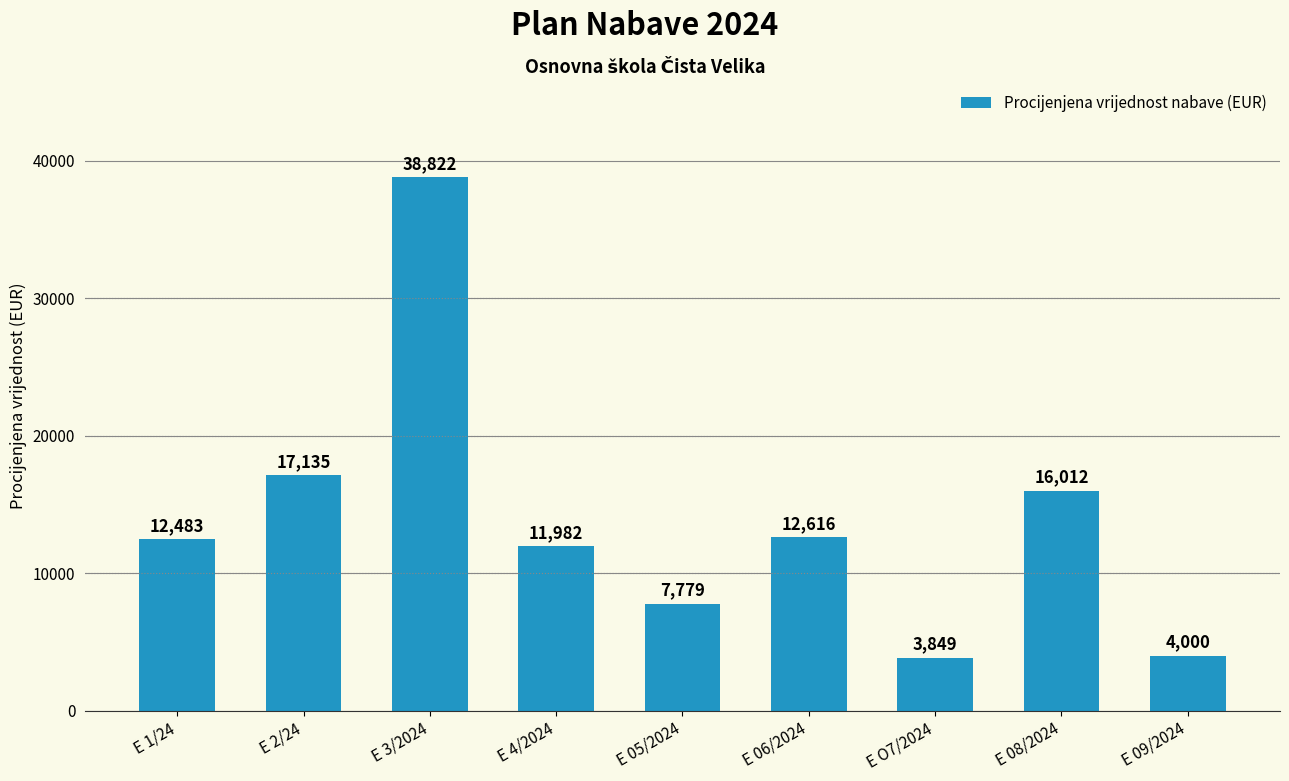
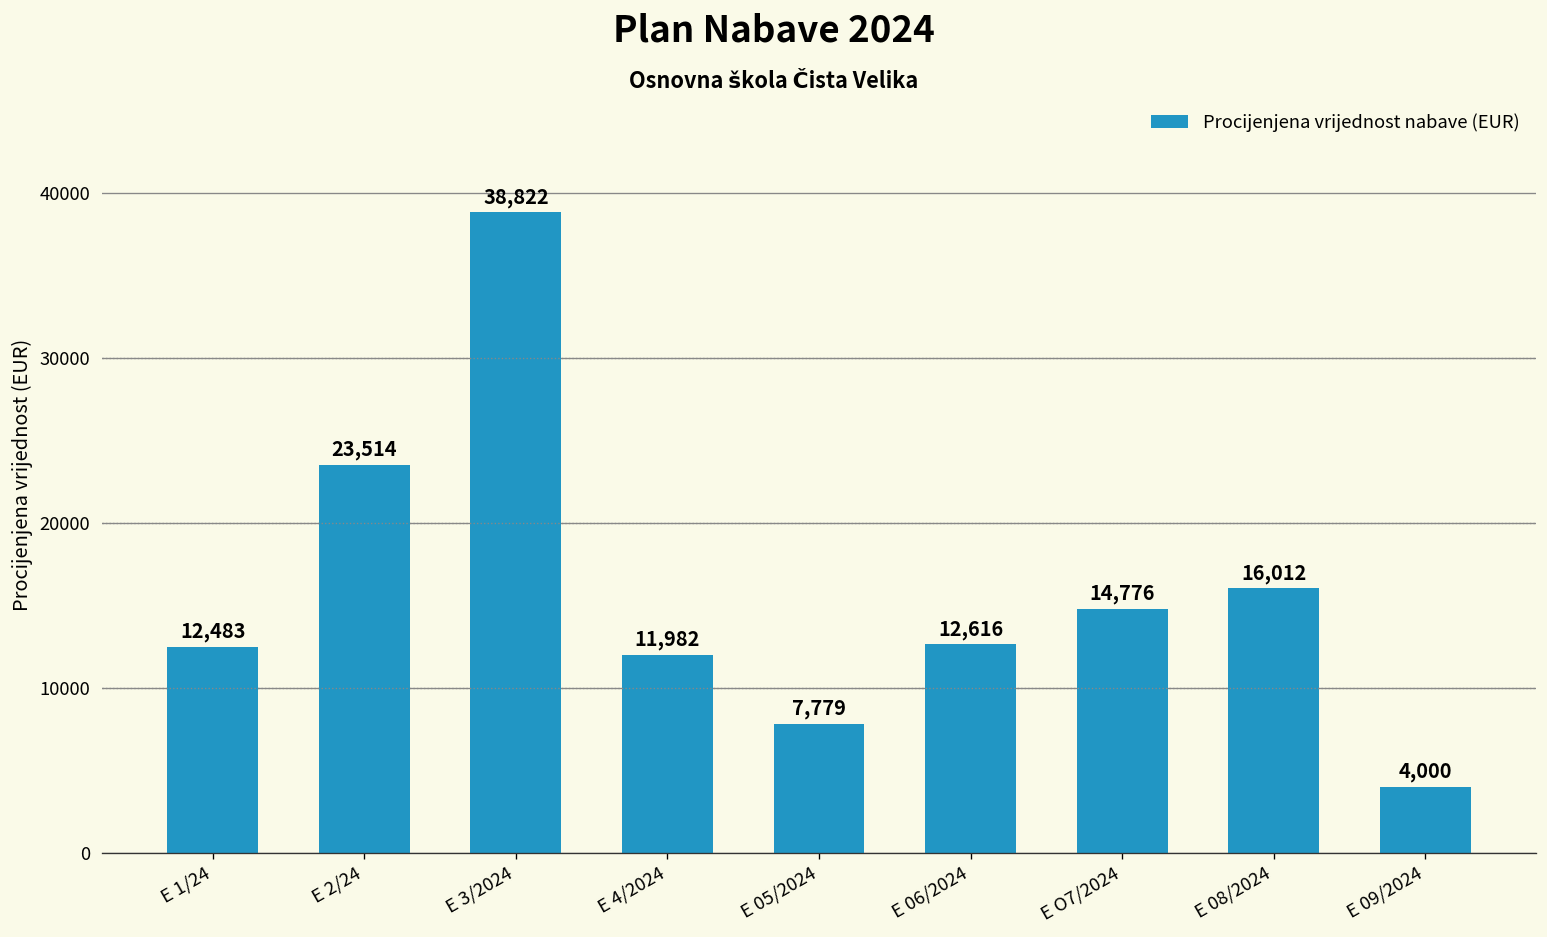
E 2/24: 17,135 -> 23,514
E O7/2024: 3,849 -> 14,776
